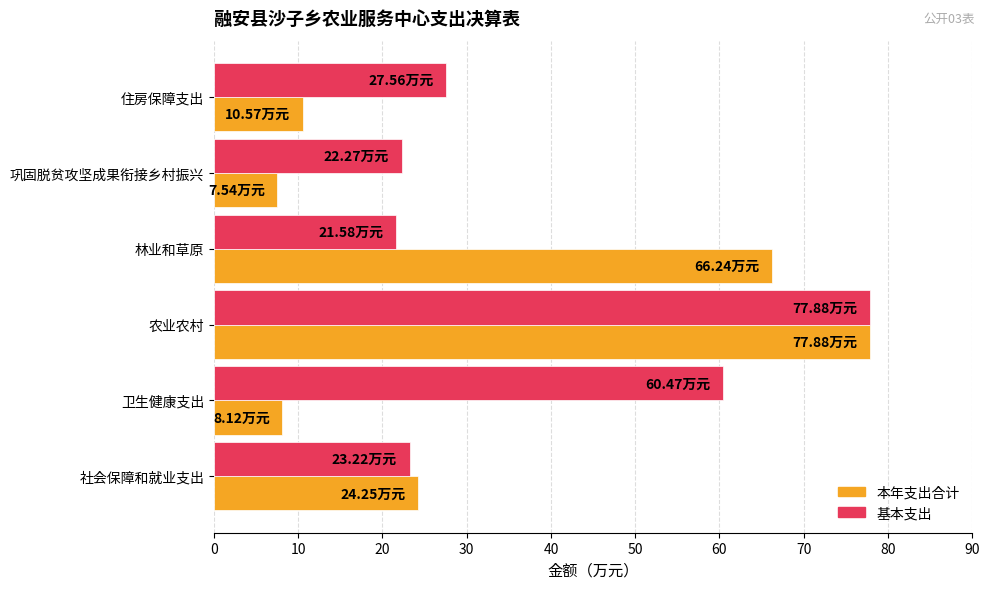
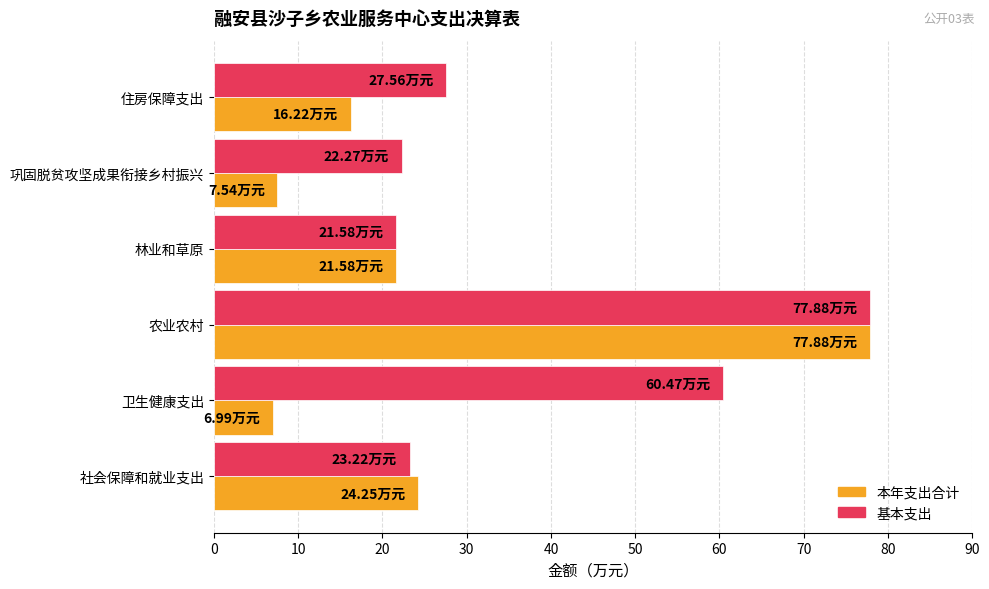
本年支出合计, 住房保障支出: 10.57 -> 16.22
本年支出合计, 林业和草原: 66.24 -> 21.58
本年支出合计, 卫生健康支出: 8.12 -> 6.99
